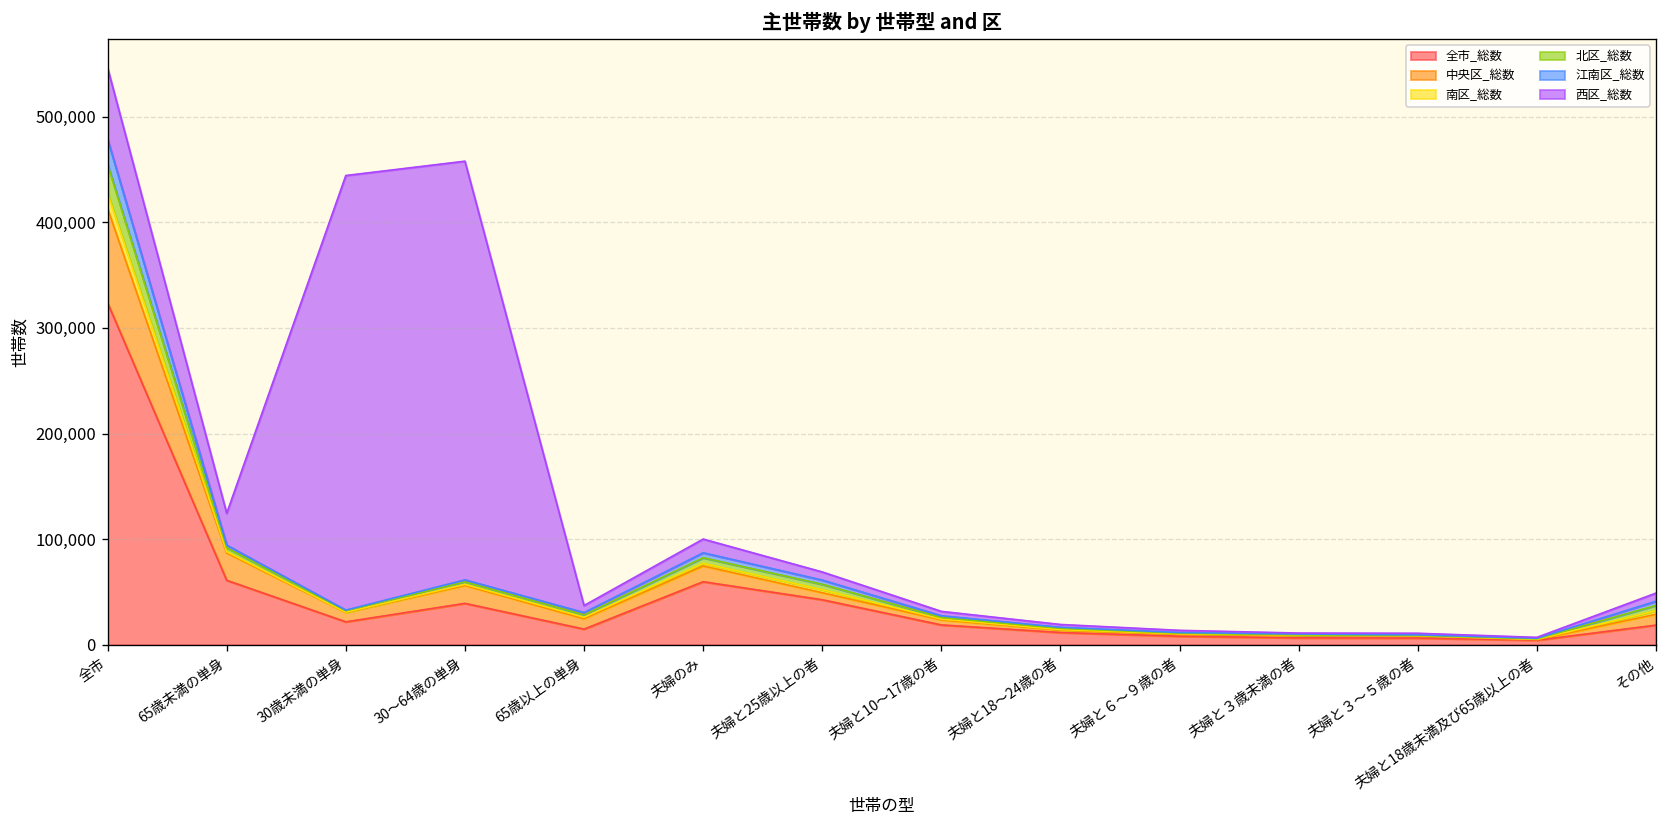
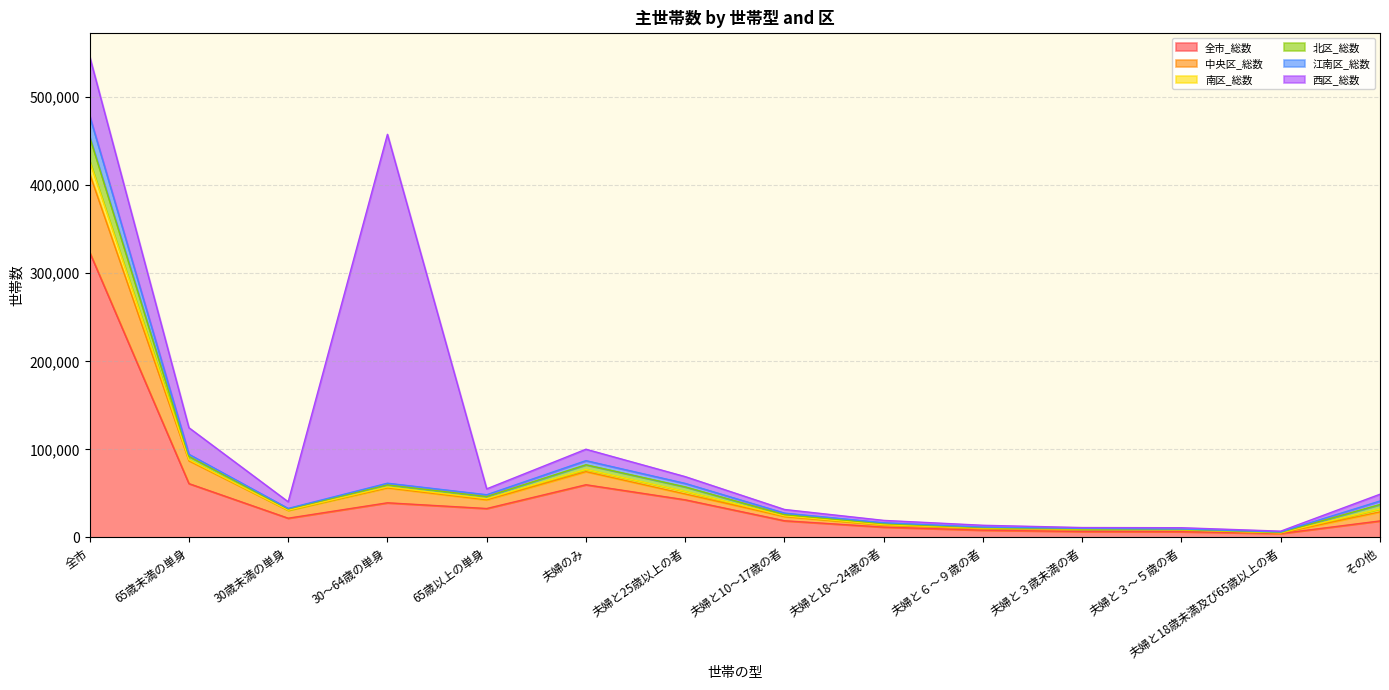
西区_総数, 30歳未満の単身: 410,000 -> 10,000
全市_総数, 65歳以上の単身: 10,000 -> 30,000
